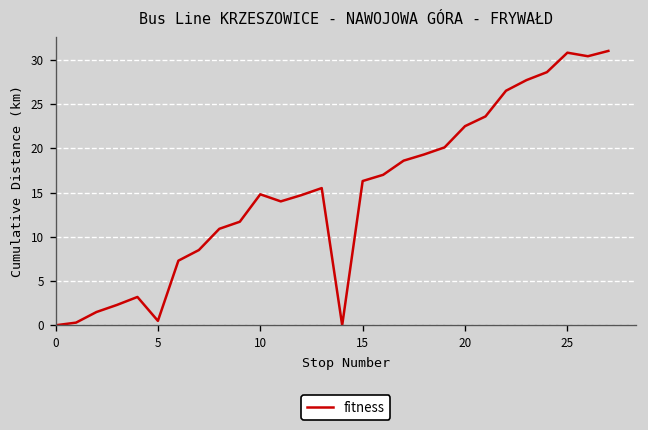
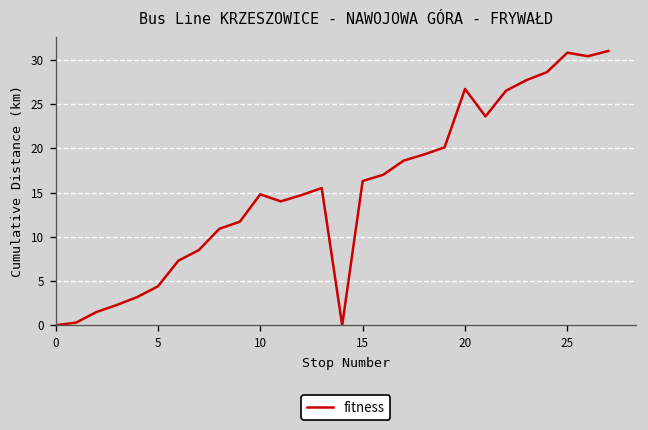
5: 1 -> 4
20: 23 -> 27
